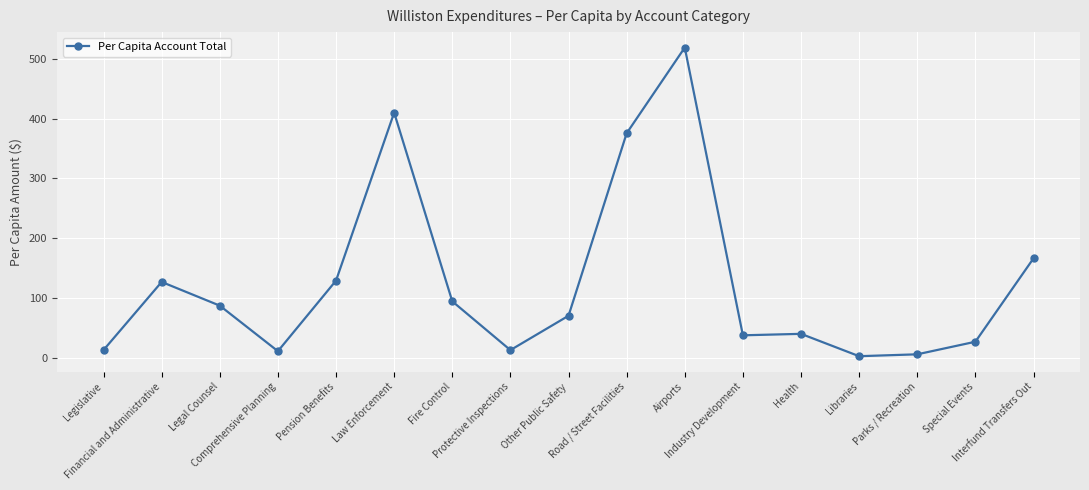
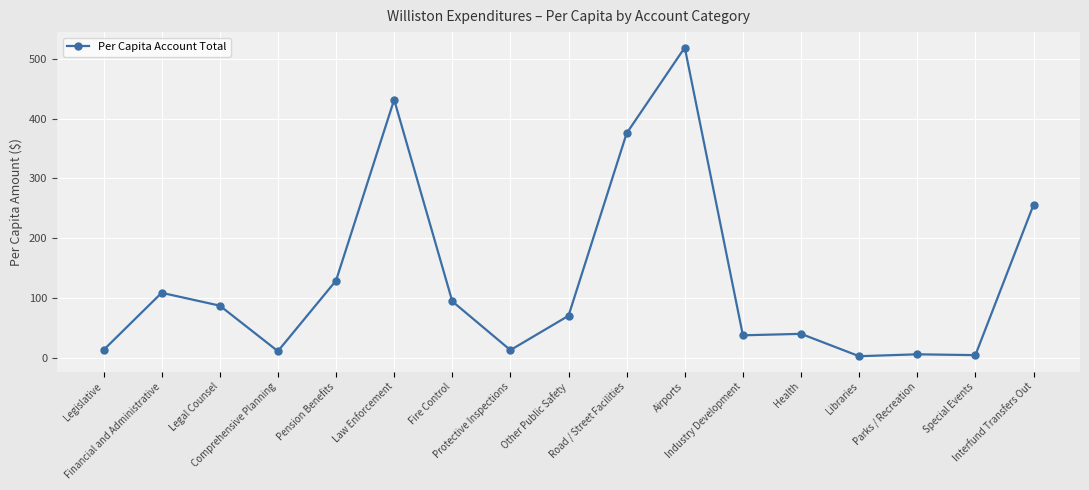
Financial and Administrative: 130 -> 110
Law Enforcement: 410 -> 430
Special Events: 30 -> 0
Interfund Transfers Out: 170 -> 260
